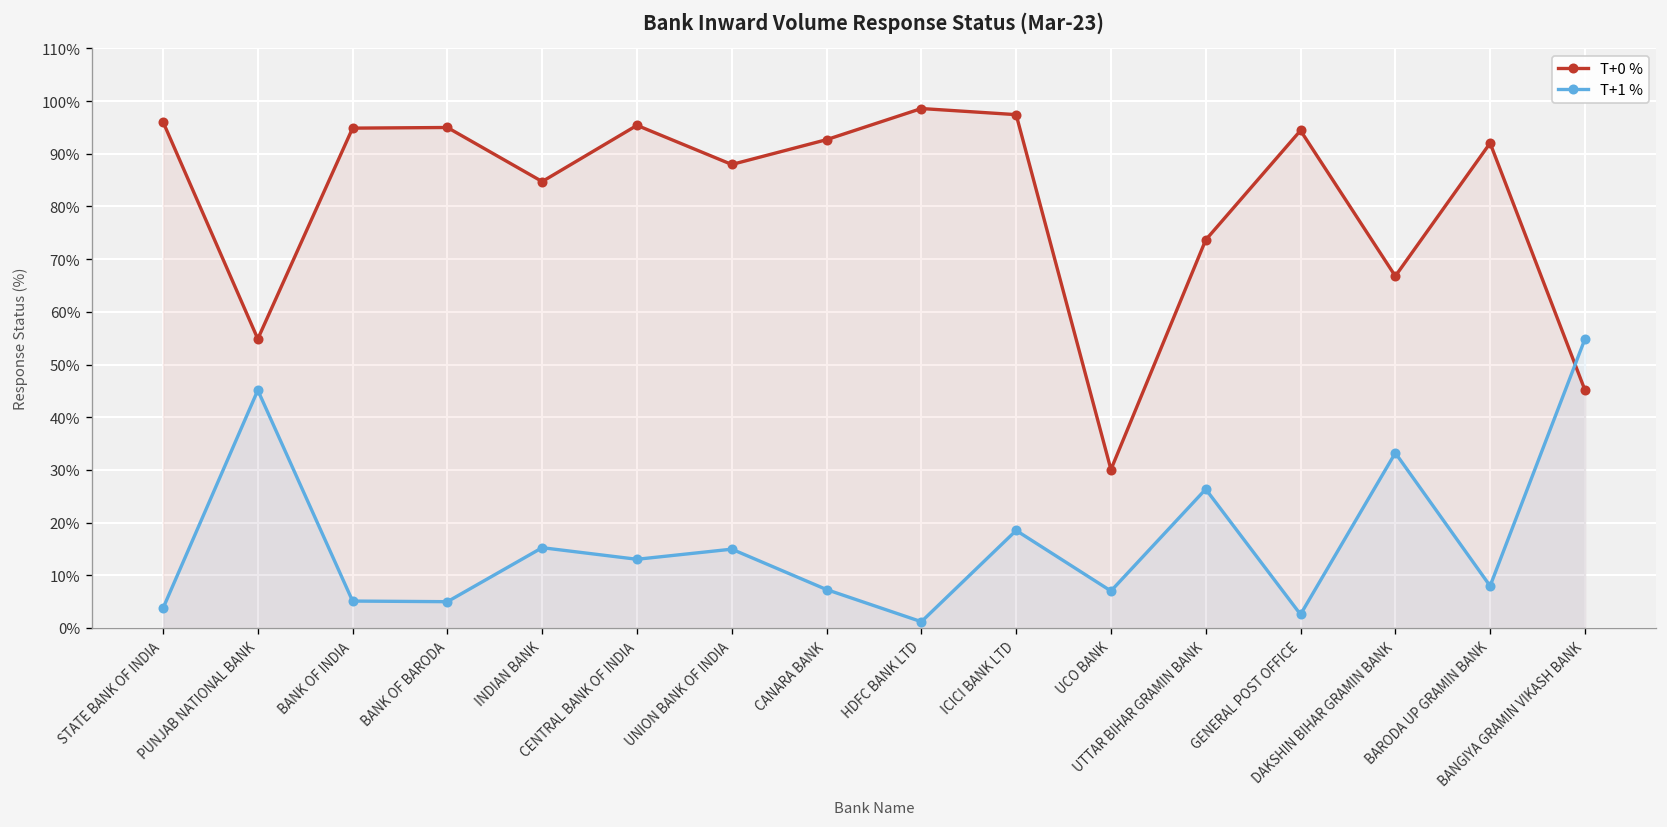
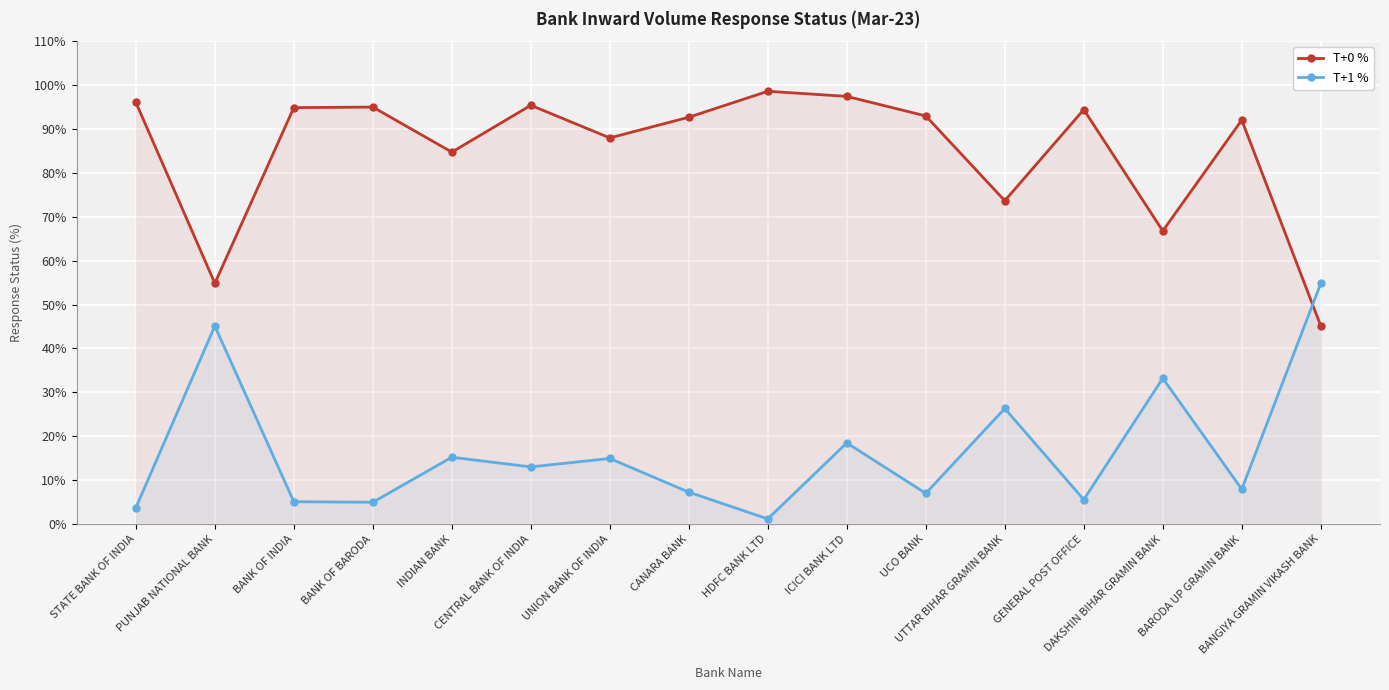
T+0 %, UCO BANK: 30% -> 93%
T+1 %, GENERAL POST OFFICE: 3% -> 6%
